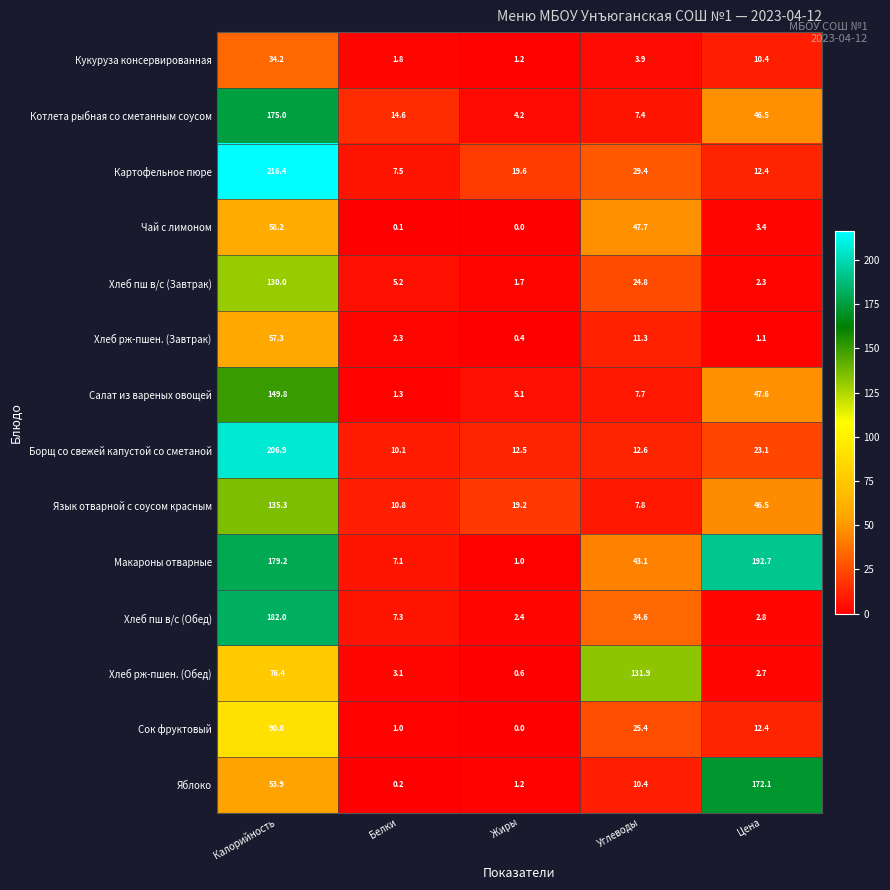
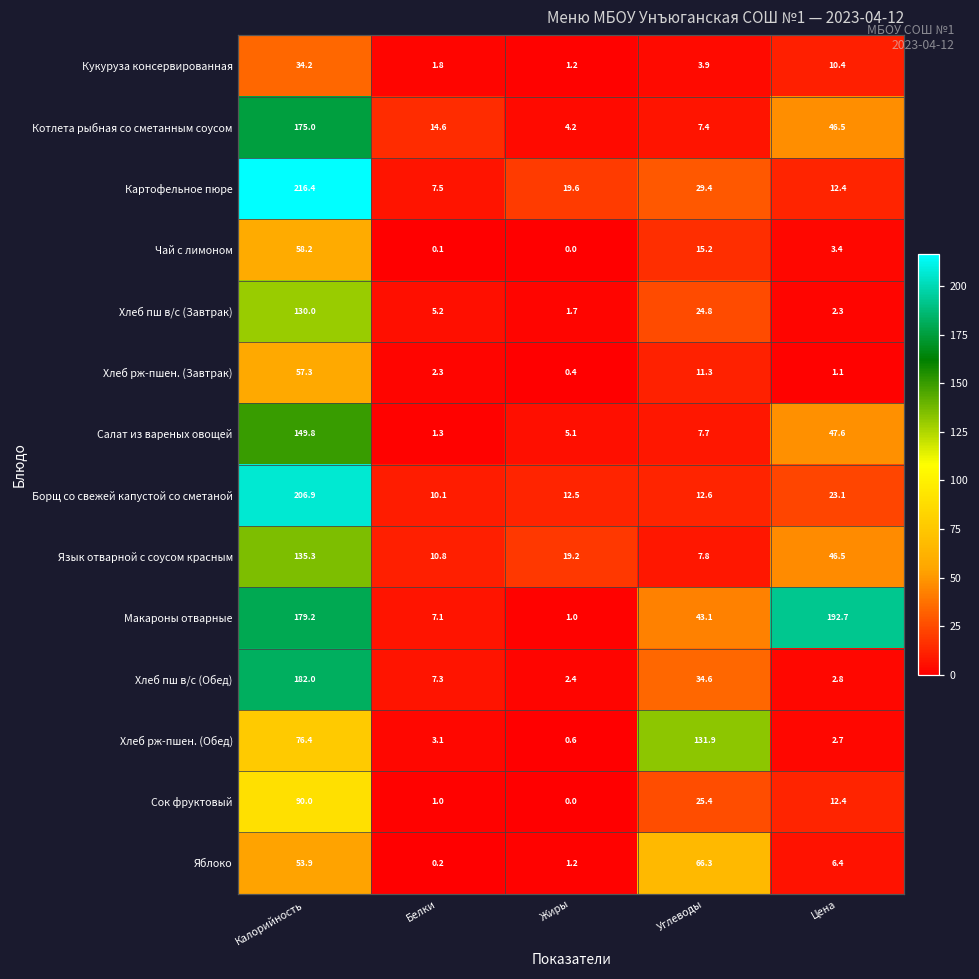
Чай с лимоном, Углеводы: 47.7 -> 15.2
Яблоко, Углеводы: 10.4 -> 66.3
Яблоко, Цена: 172.1 -> 6.4
